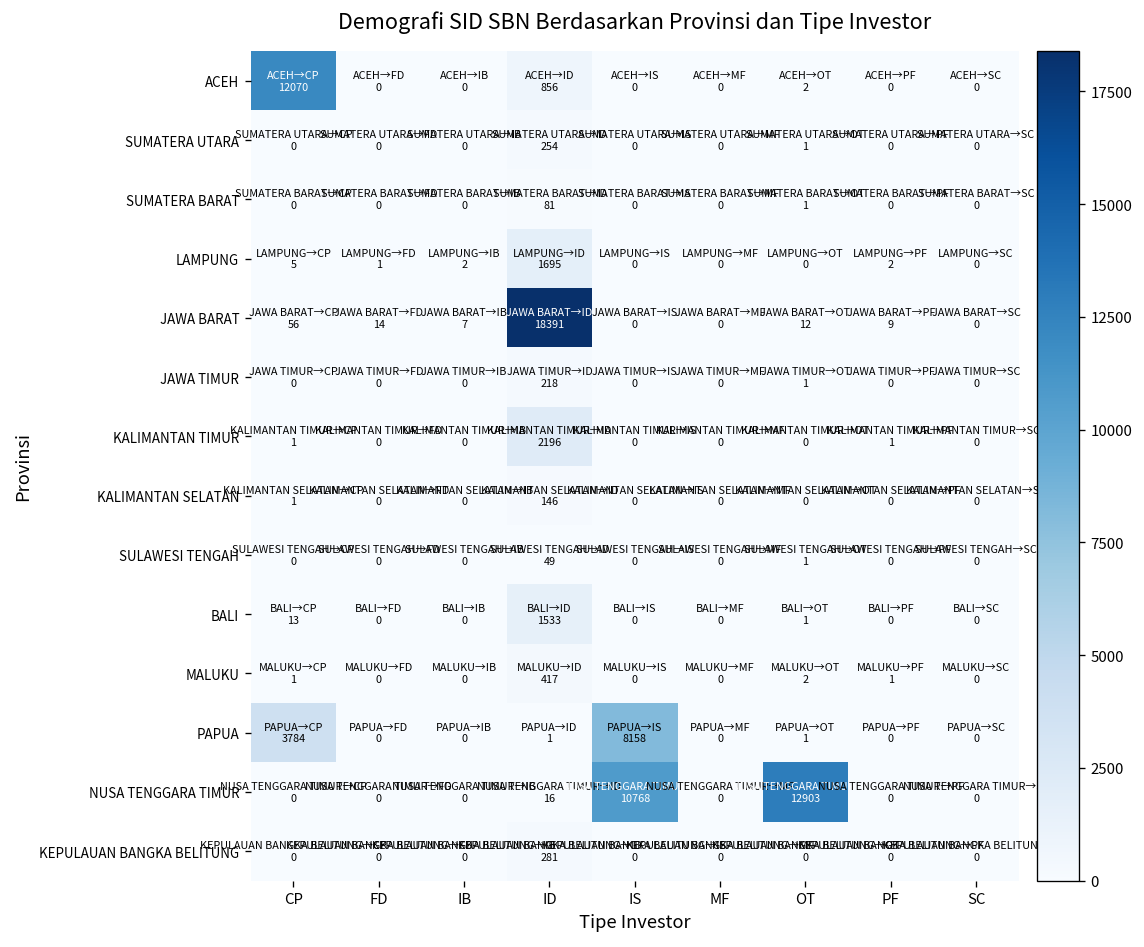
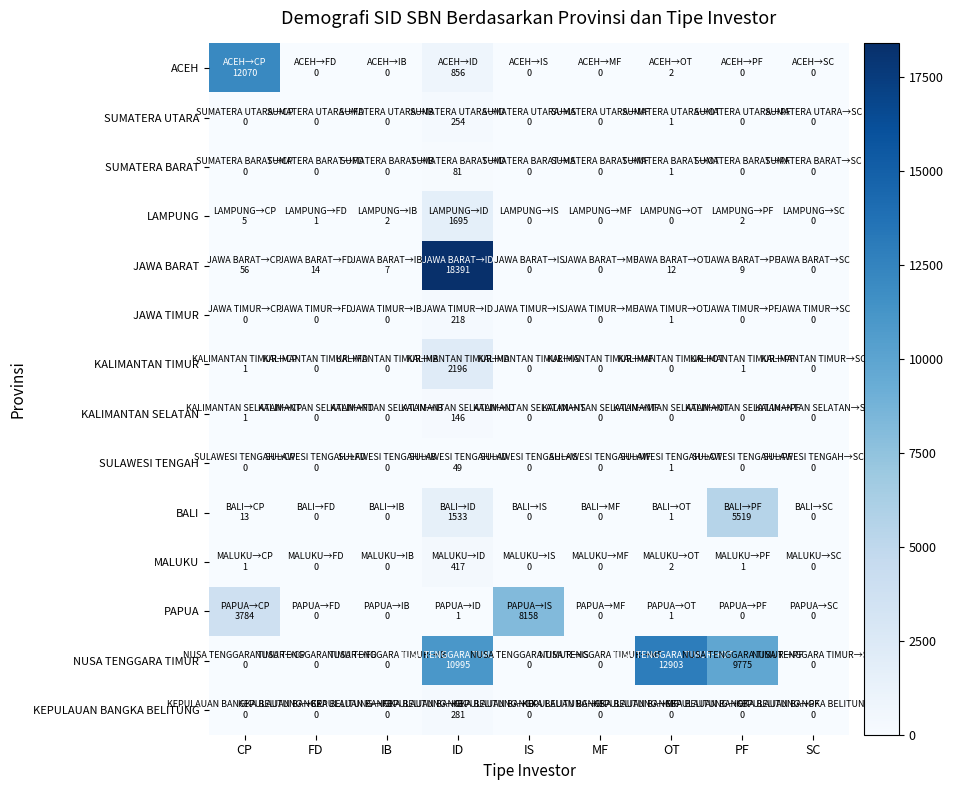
BALI, PF: 0 -> 5519
NUSA TENGGARA TIMUR, ID: 16 -> 10995
NUSA TENGGARA TIMUR, IS: 10768 -> 0
NUSA TENGGARA TIMUR, PF: 0 -> 9775
